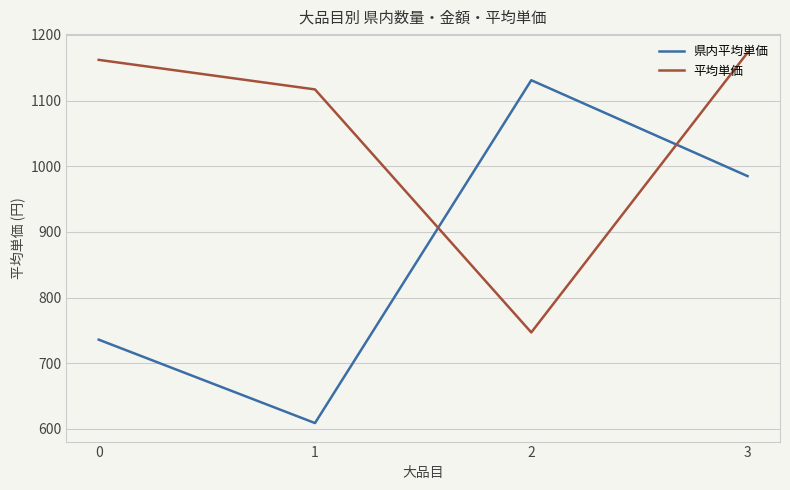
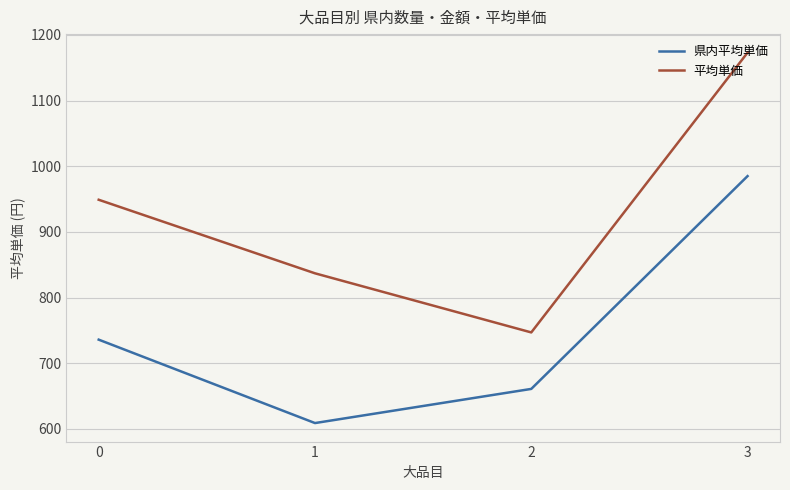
平均単価, 0: 1160 -> 950
平均単価, 1: 1120 -> 840
県内平均単価, 2: 1130 -> 660
